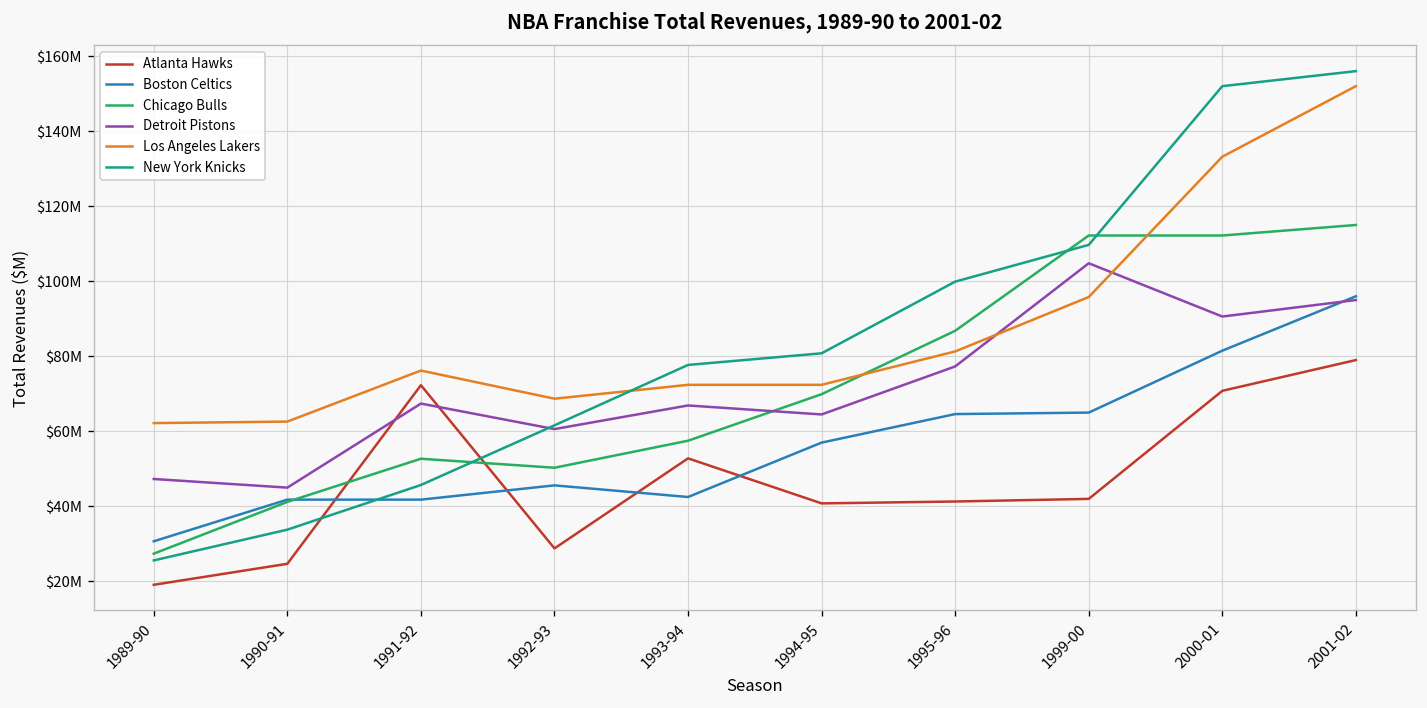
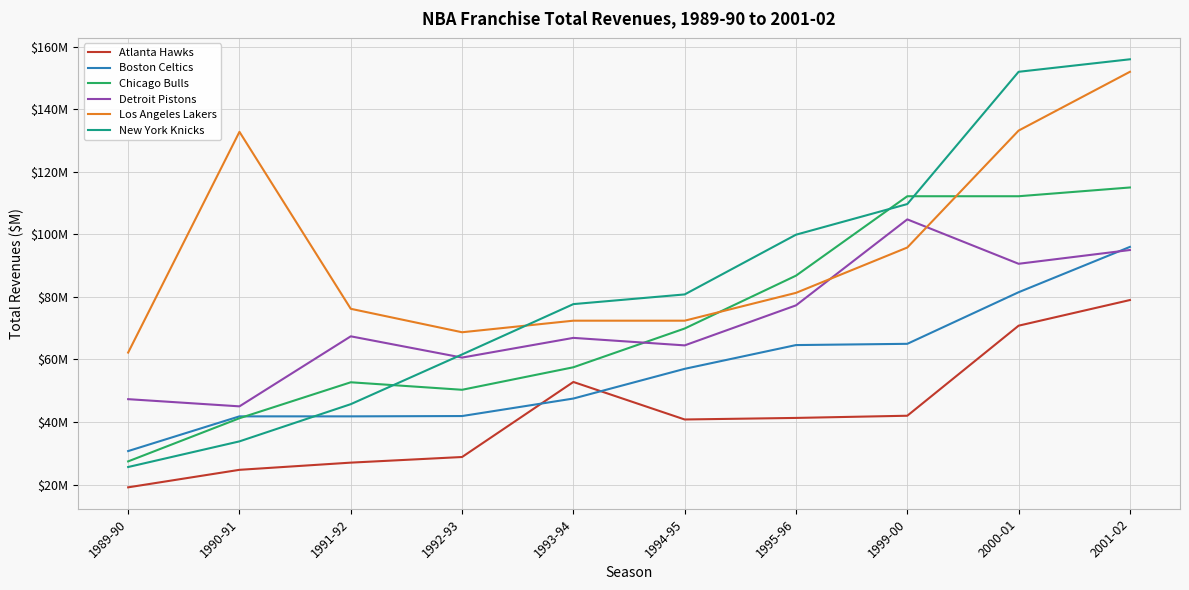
Los Angeles Lakers, 1990-91: $63000000 -> $133000000
Atlanta Hawks, 1991-92: $72000000 -> $27000000
Boston Celtics, 1992-93: $46000000 -> $42000000
Boston Celtics, 1993-94: $43000000 -> $48000000
